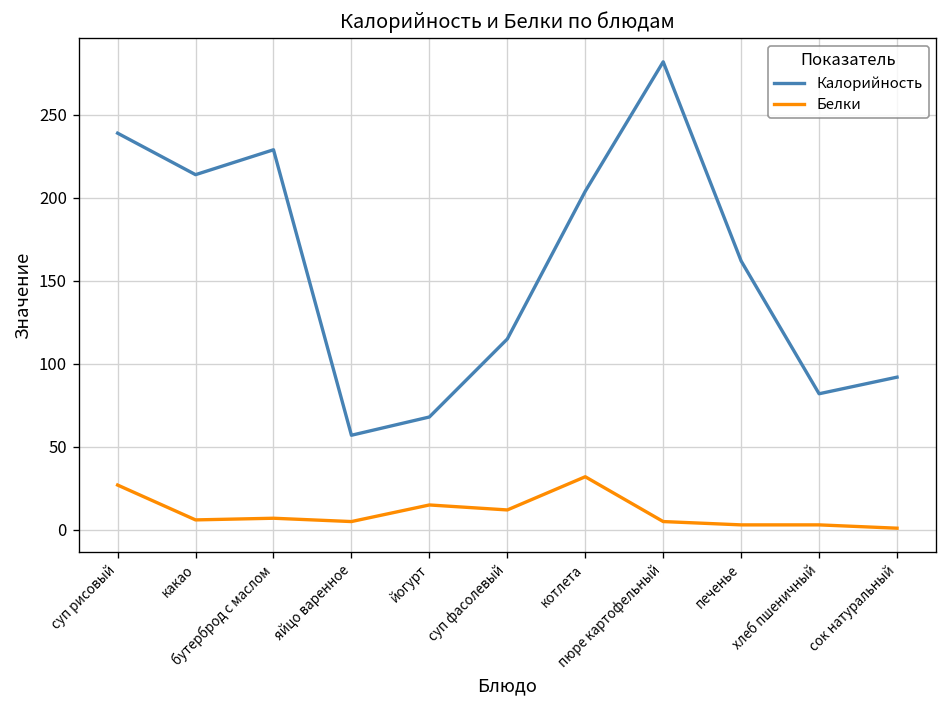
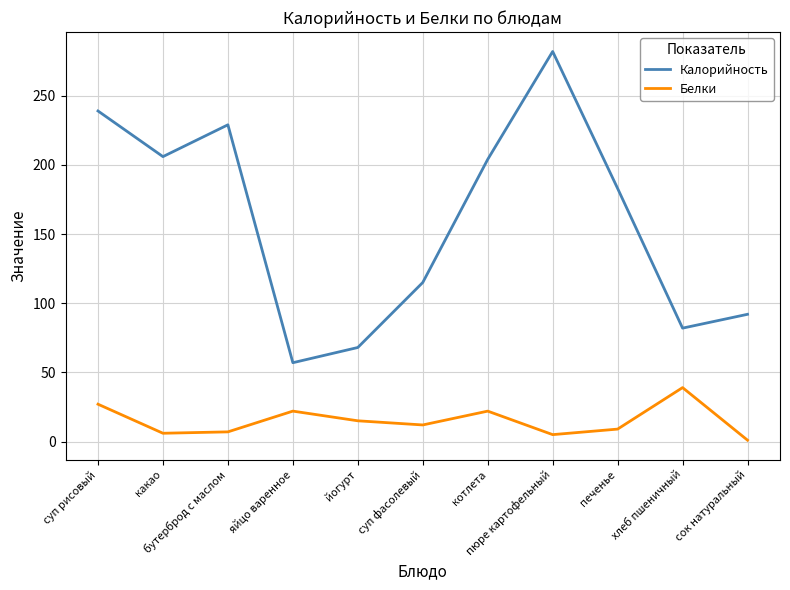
Калорийность, какао: 214 -> 206
Белки, яйцо варенное: 5 -> 22
Белки, котлета: 32 -> 22
Калорийность, печенье: 162 -> 183
Белки, печенье: 3 -> 9
Белки, хлеб пшеничный: 3 -> 39
